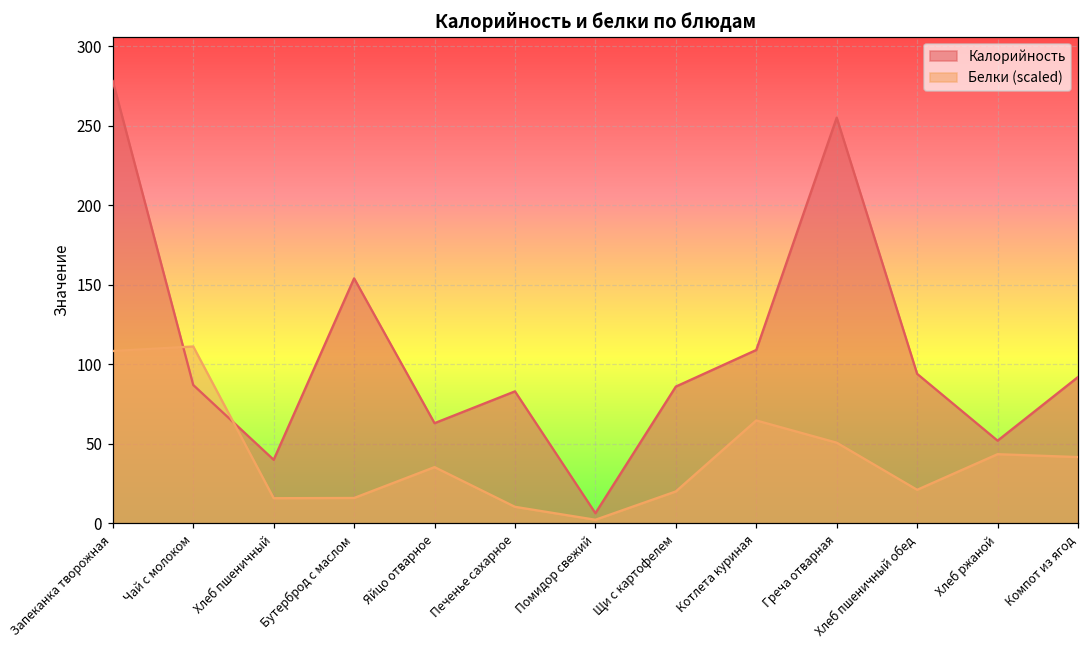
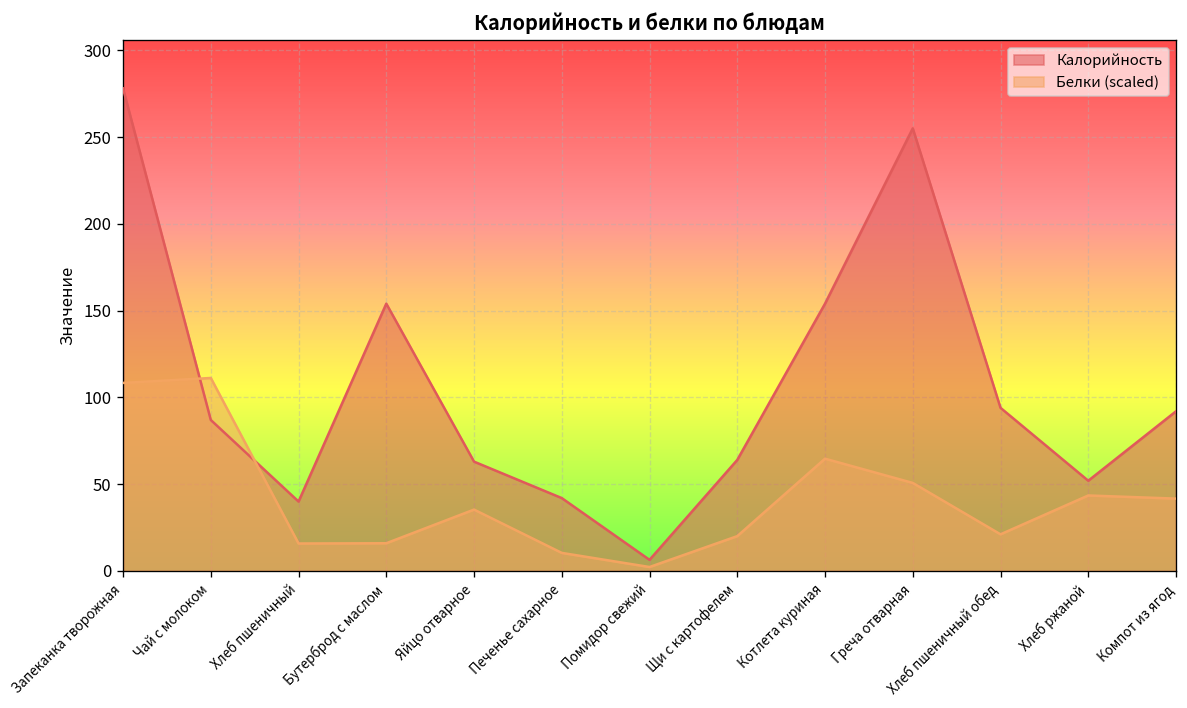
Калорийность, Печенье сахарное: 83 -> 42
Калорийность, Щи с картофелем: 86 -> 64
Калорийность, Котлета куриная: 109 -> 154
